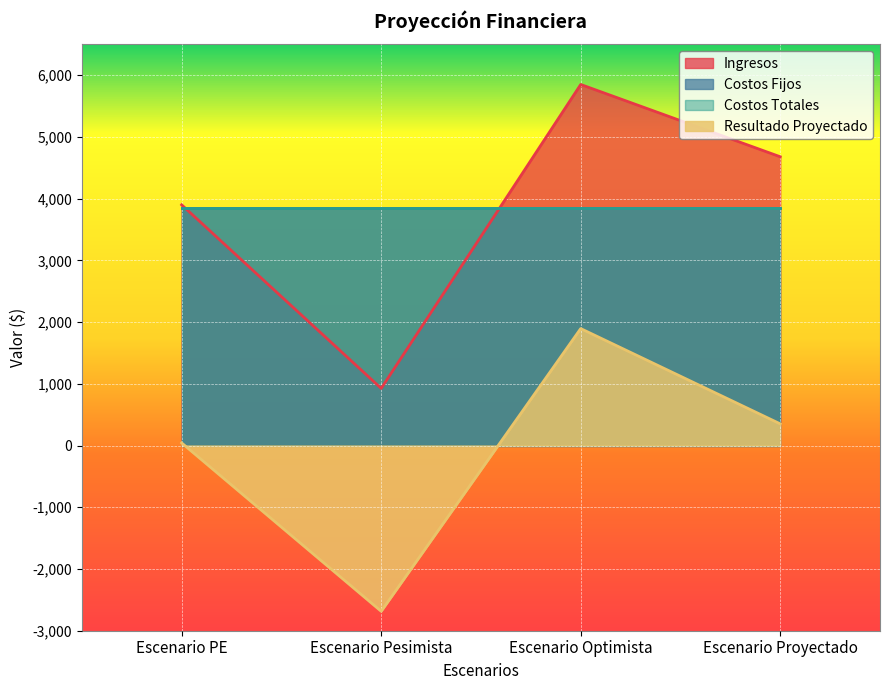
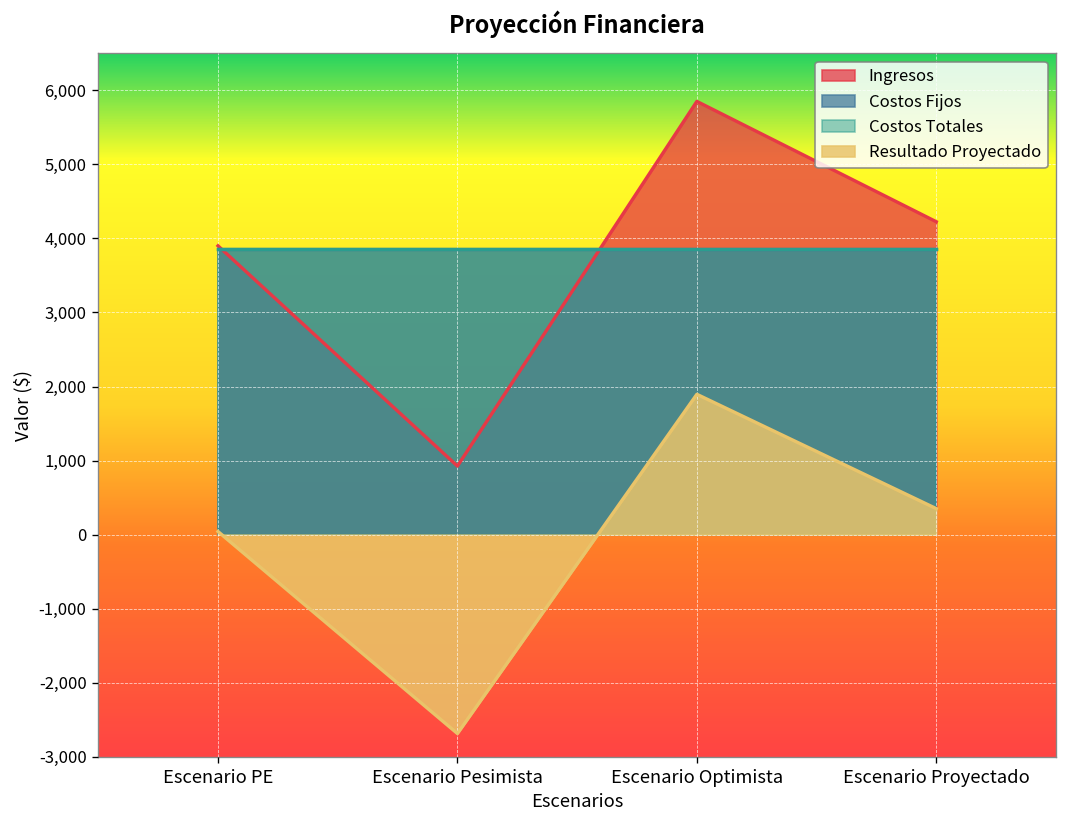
Ingresos, Escenario Proyectado: 4,700 -> 4,200
